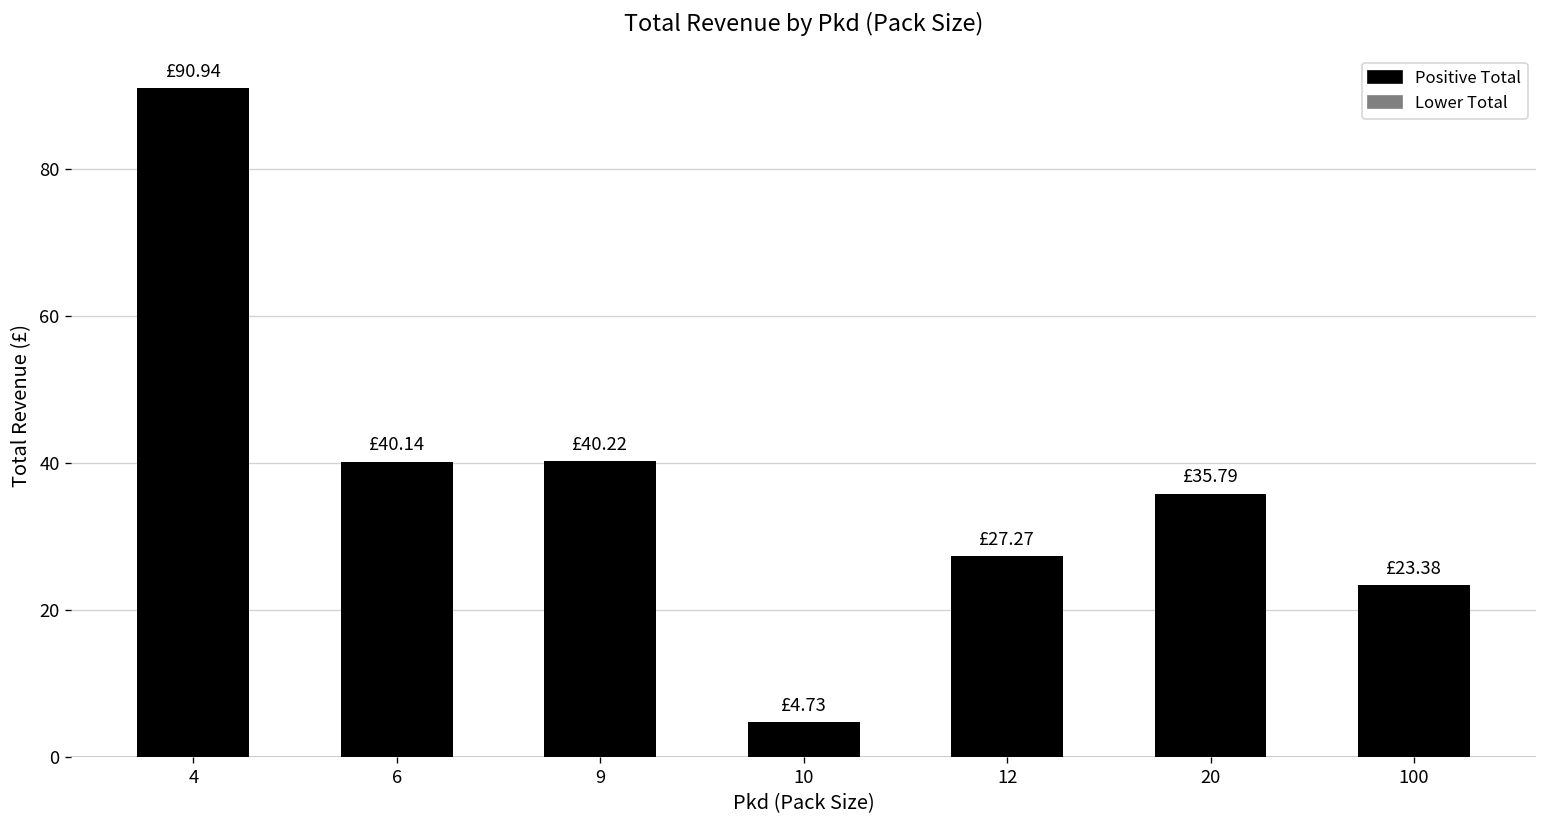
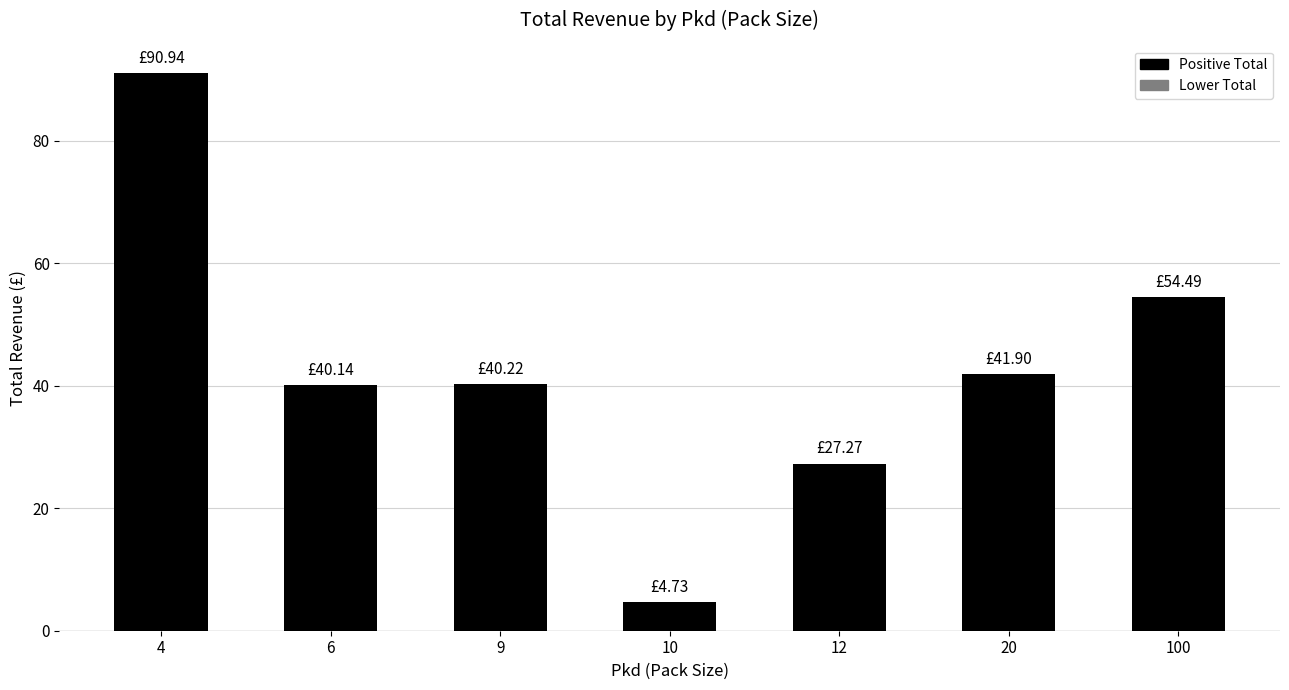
20: £35.79 -> £41.90
100: £23.38 -> £54.49
